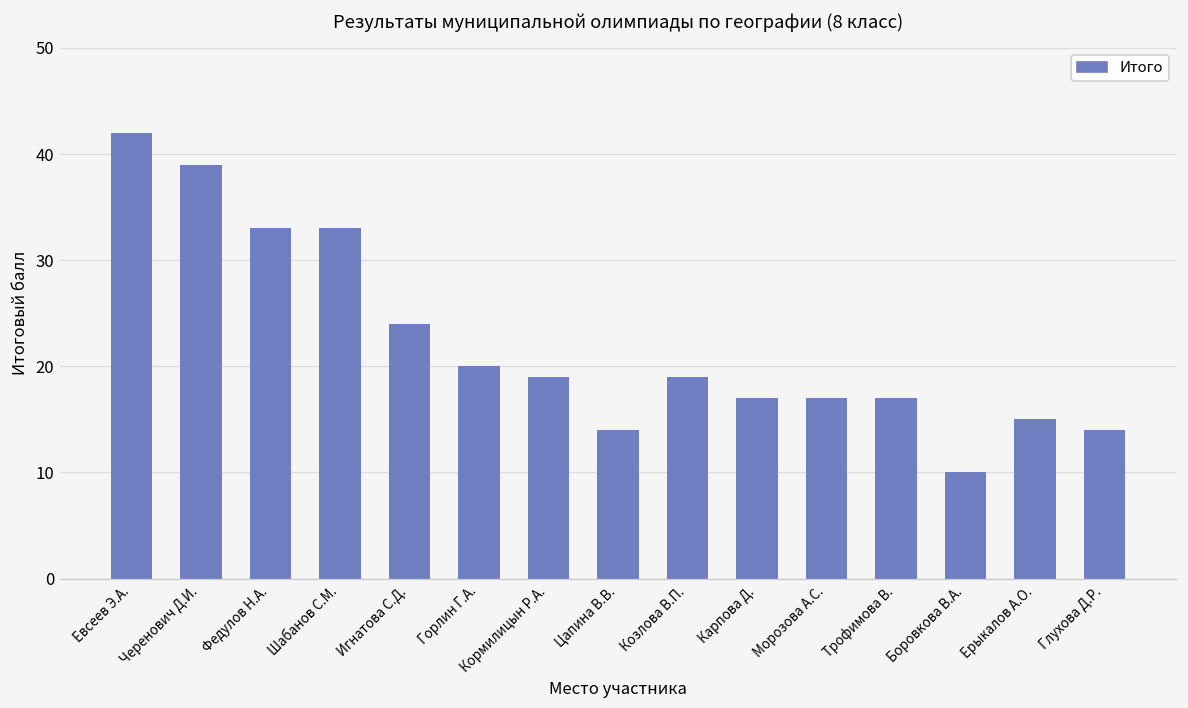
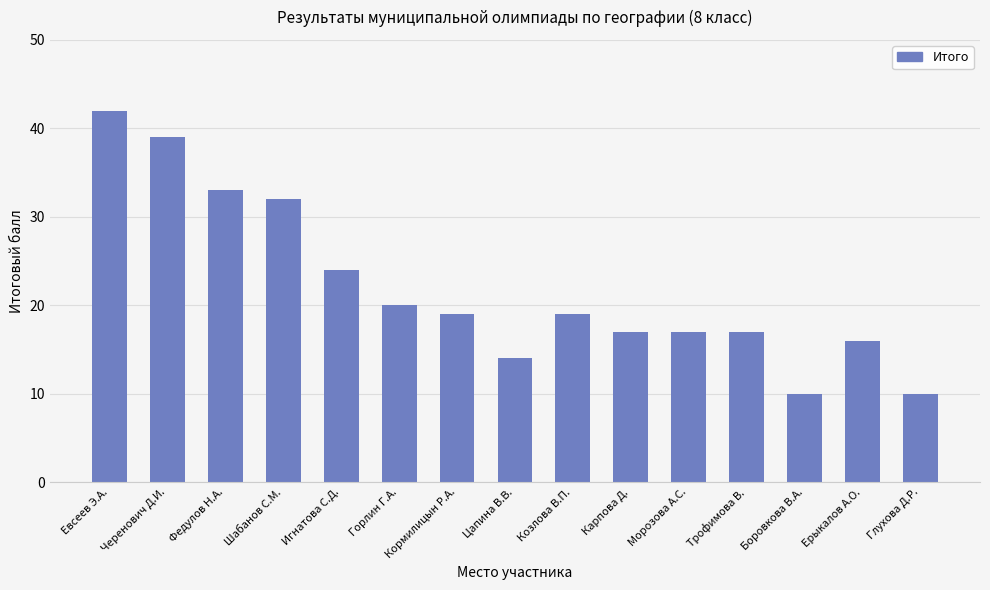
Шабанов С.М.: 33 -> 32
Ерыкалов А.О.: 15 -> 16
Глухова Д.Р.: 14 -> 10
